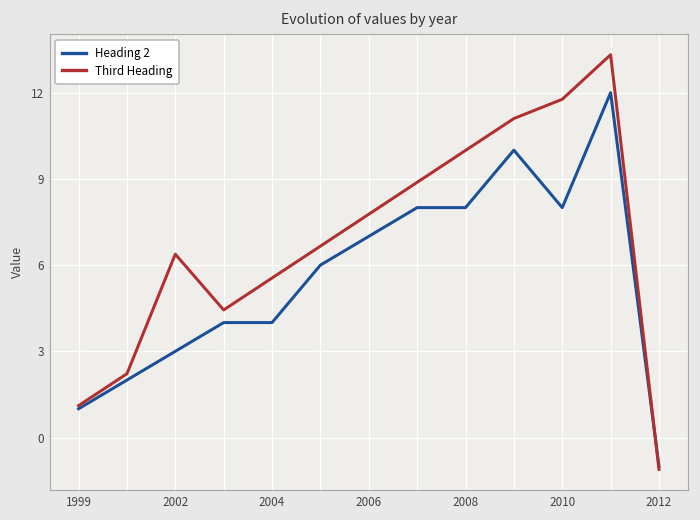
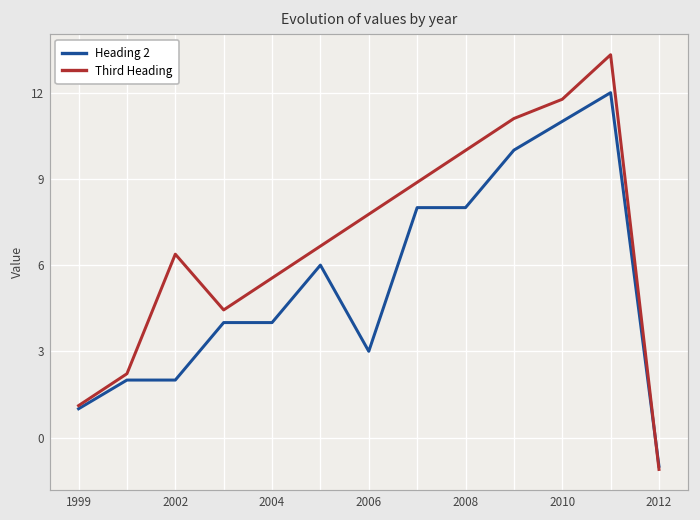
Heading 2, 2002: 3 -> 2
Heading 2, 2006: 7 -> 3
Heading 2, 2010: 8 -> 11
